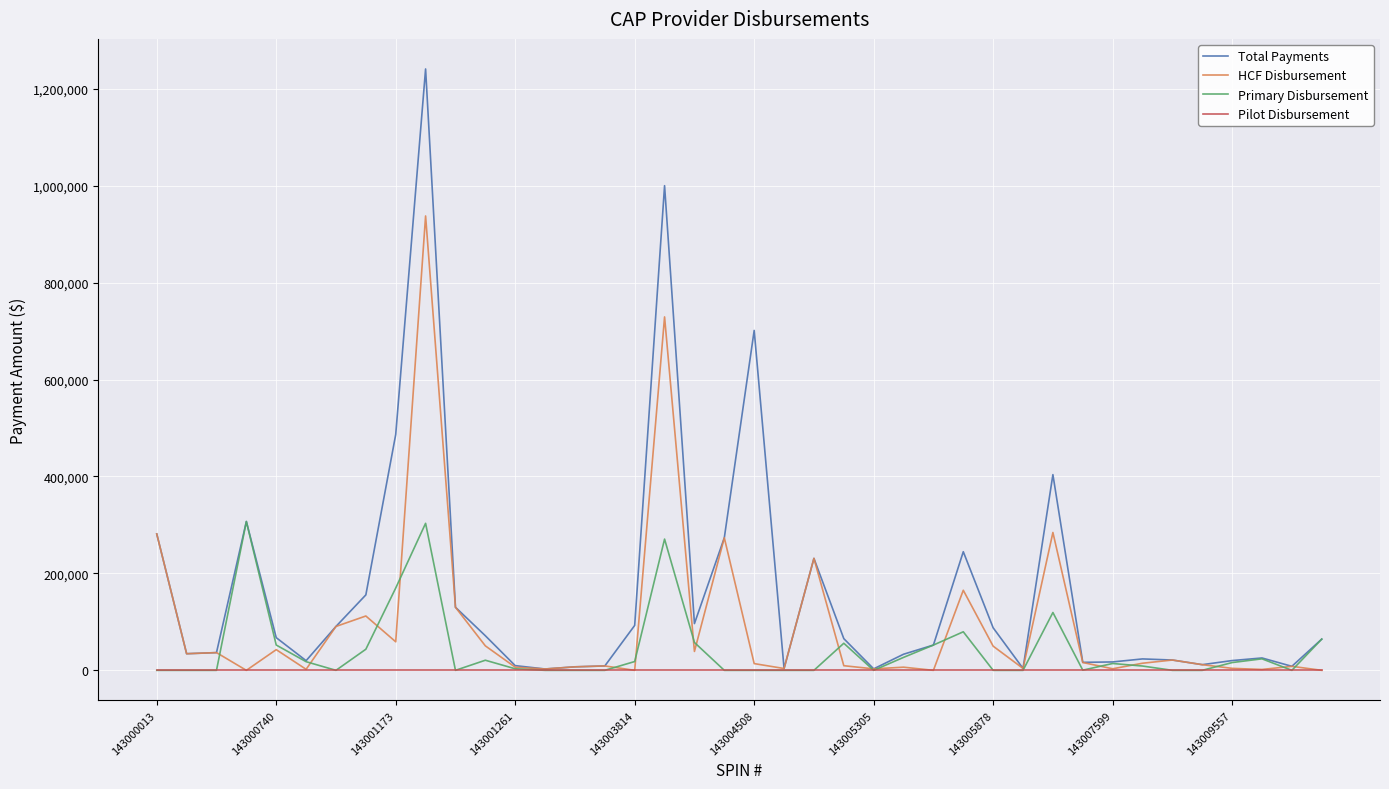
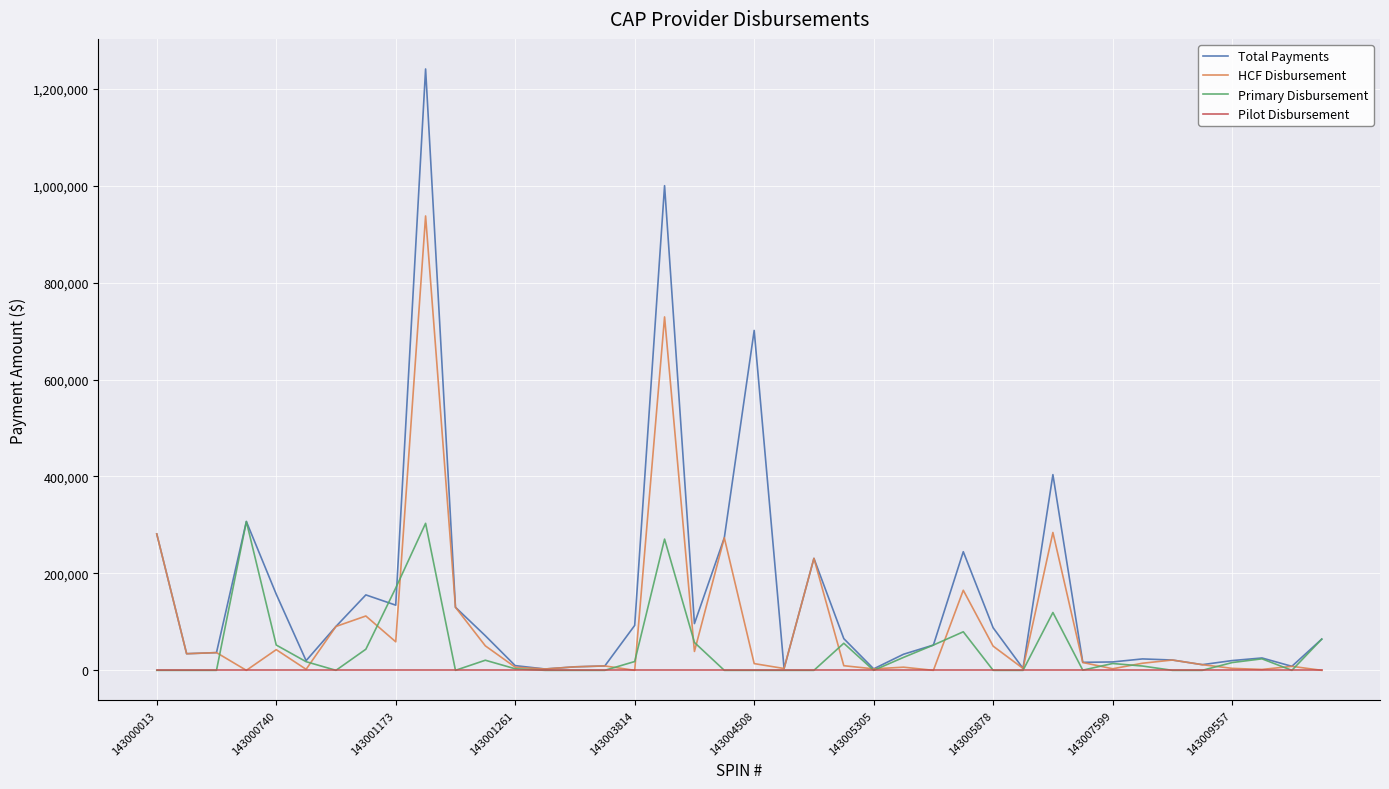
Total Payments, 143000740: 70,000 -> 160,000
Total Payments, 143001173: 490,000 -> 130,000
